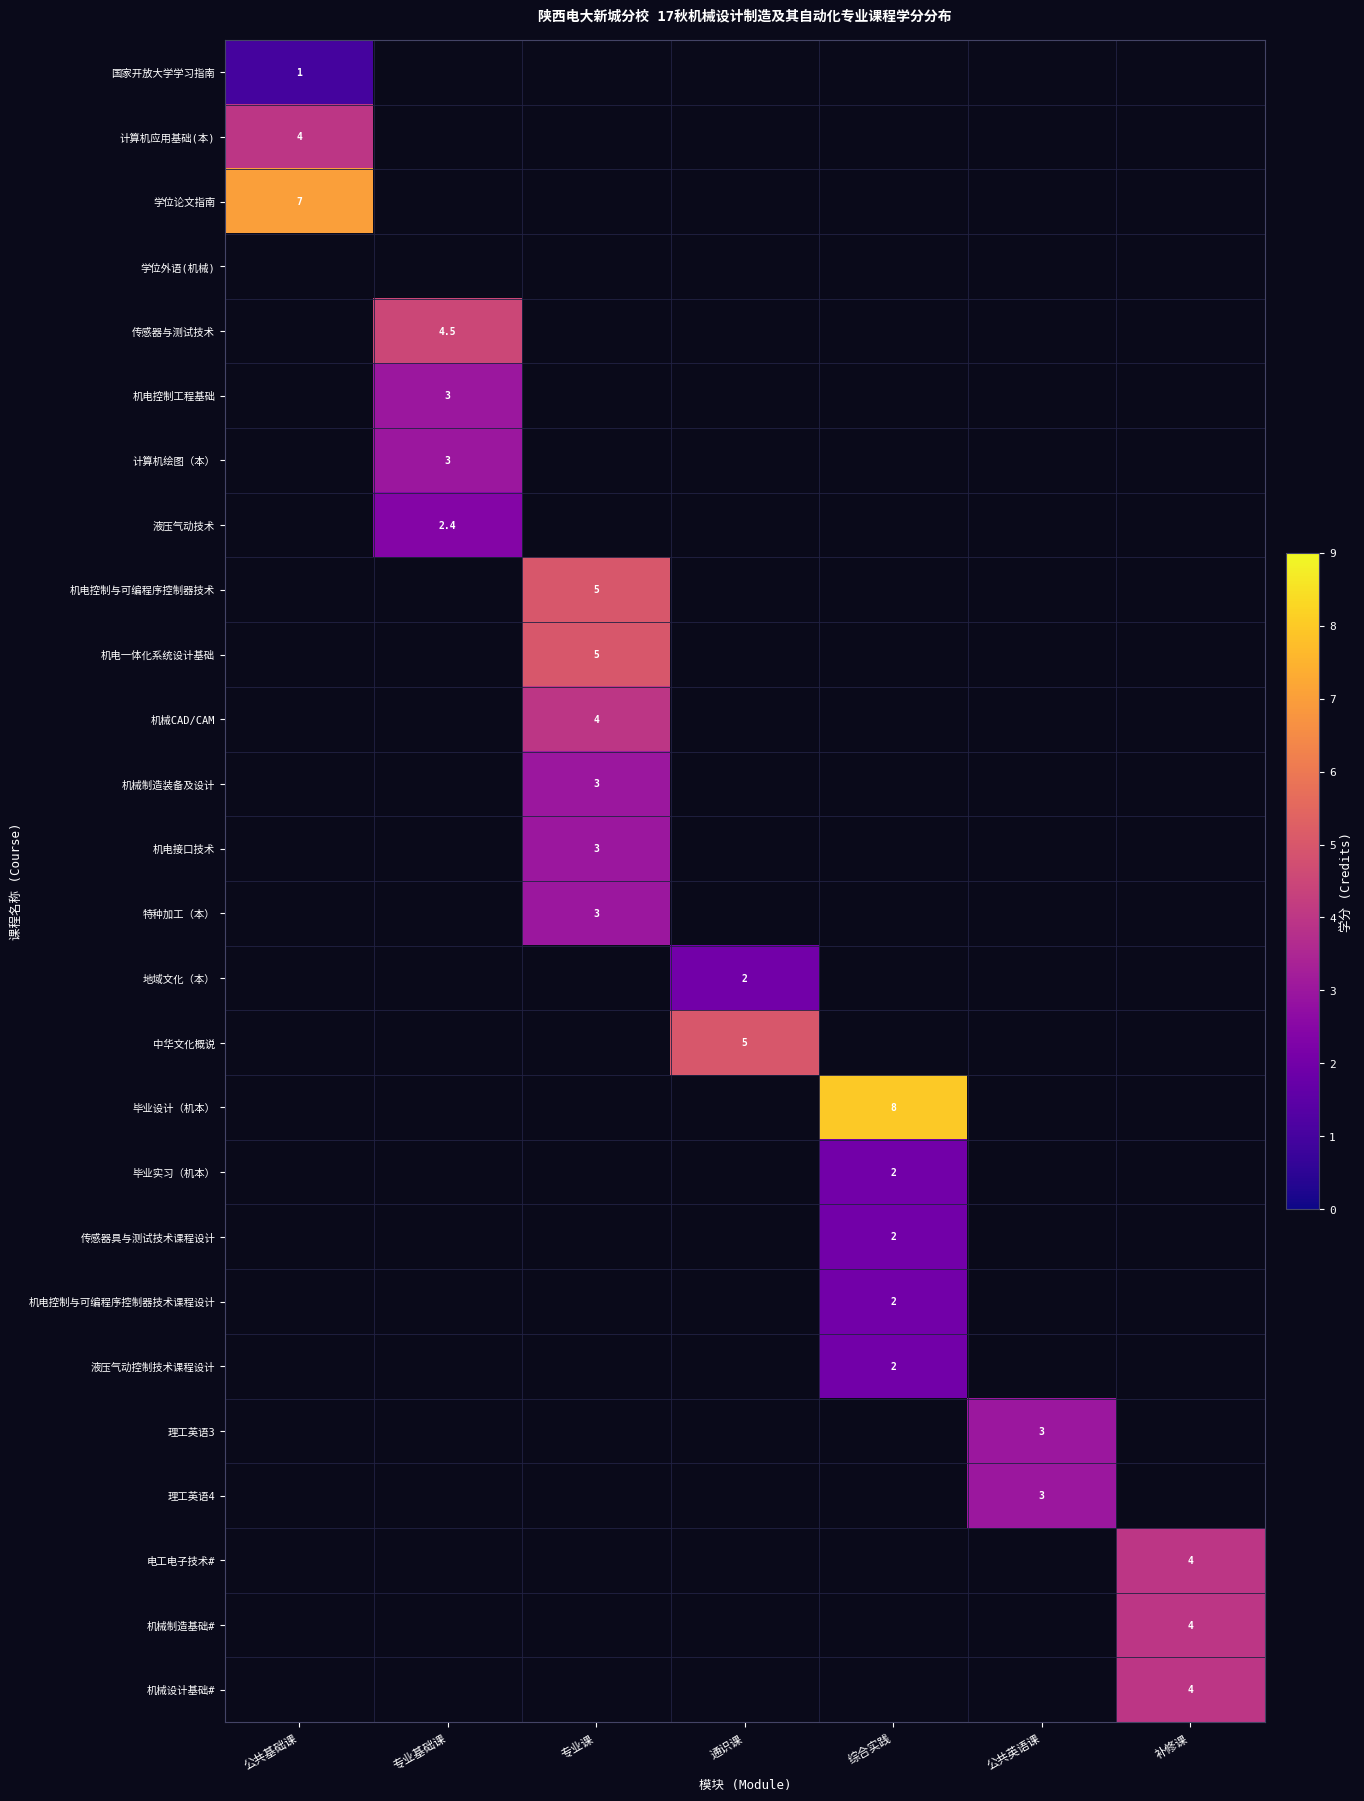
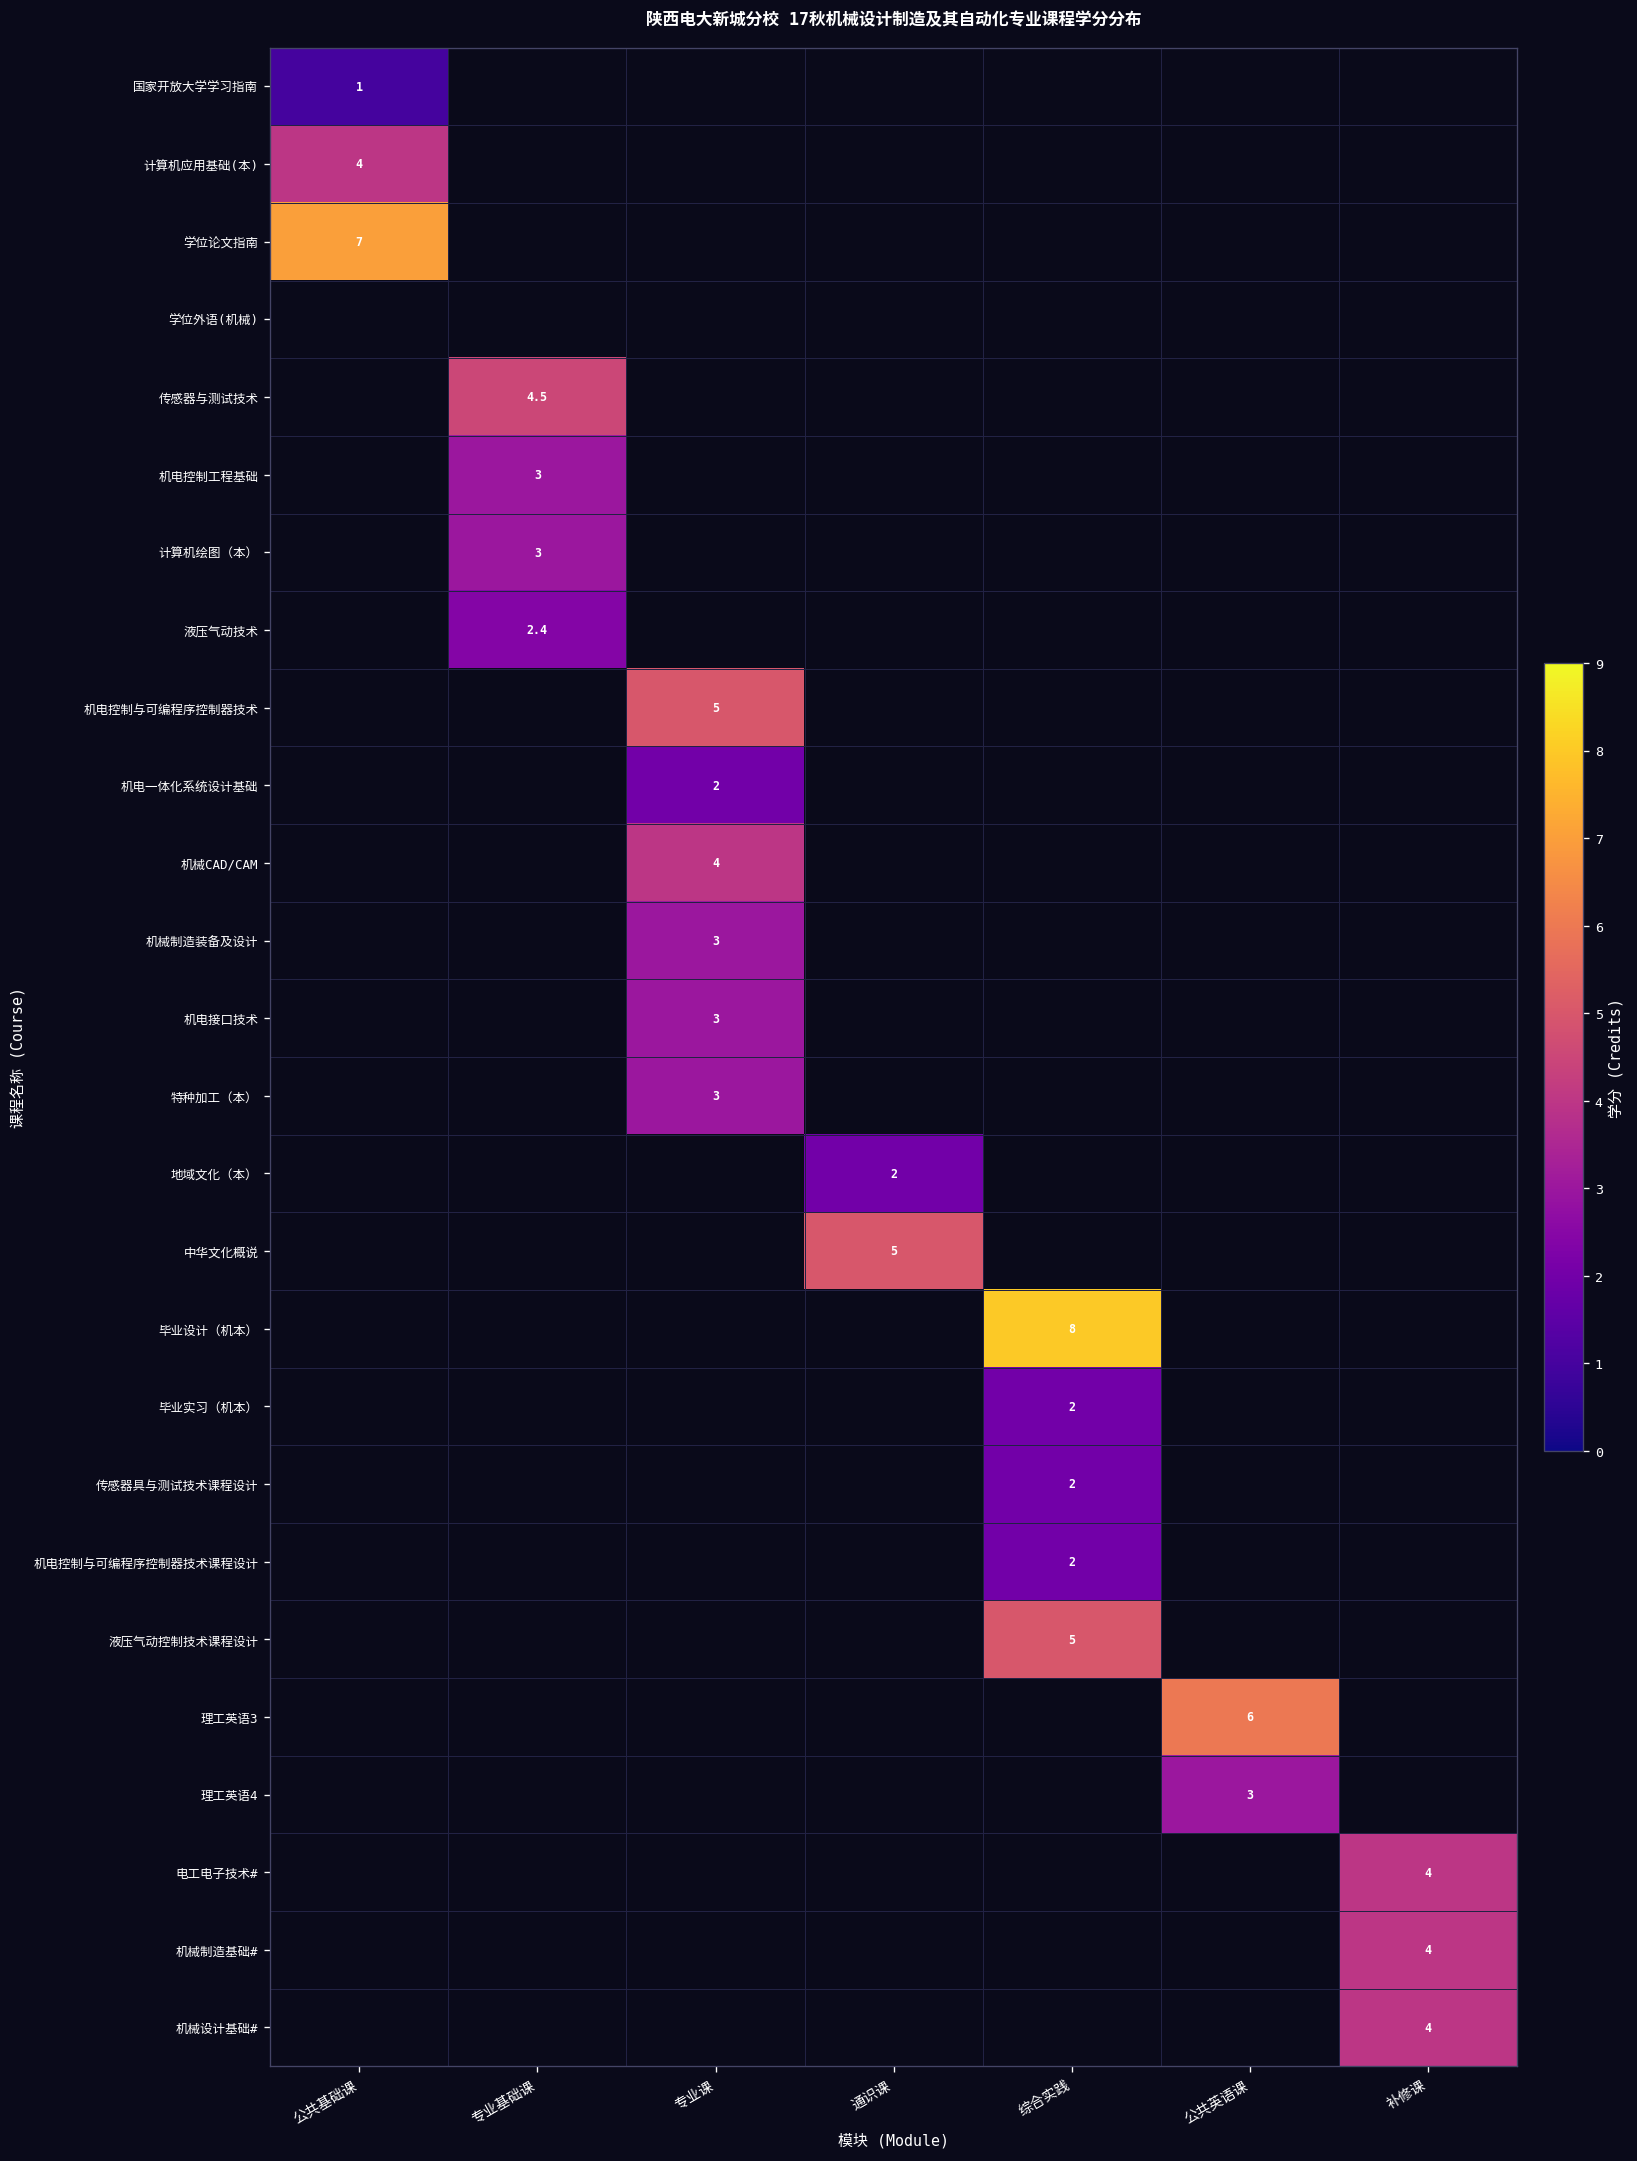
机电一体化系统设计基础, 专业课: 5 -> 2
液压气动控制技术课程设计, 综合实践: 2 -> 5
理工英语3, 公共英语课: 3 -> 6
